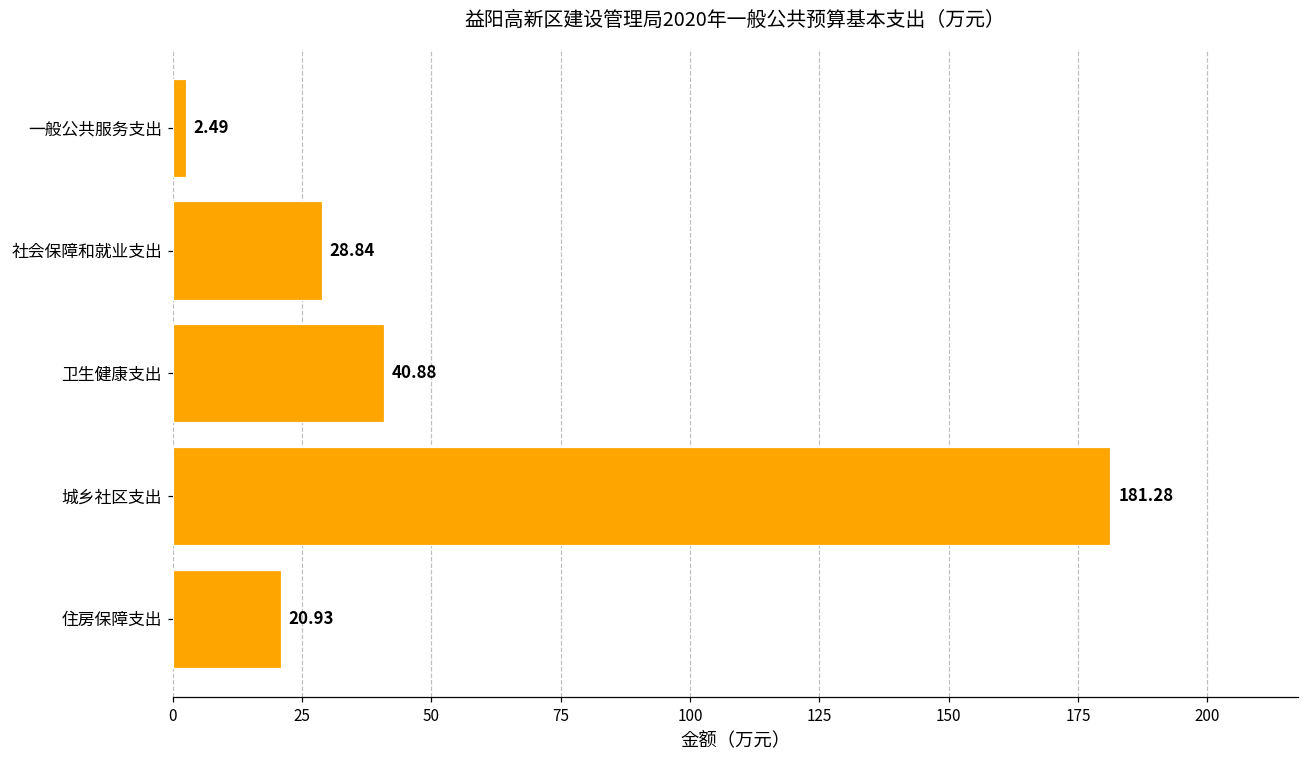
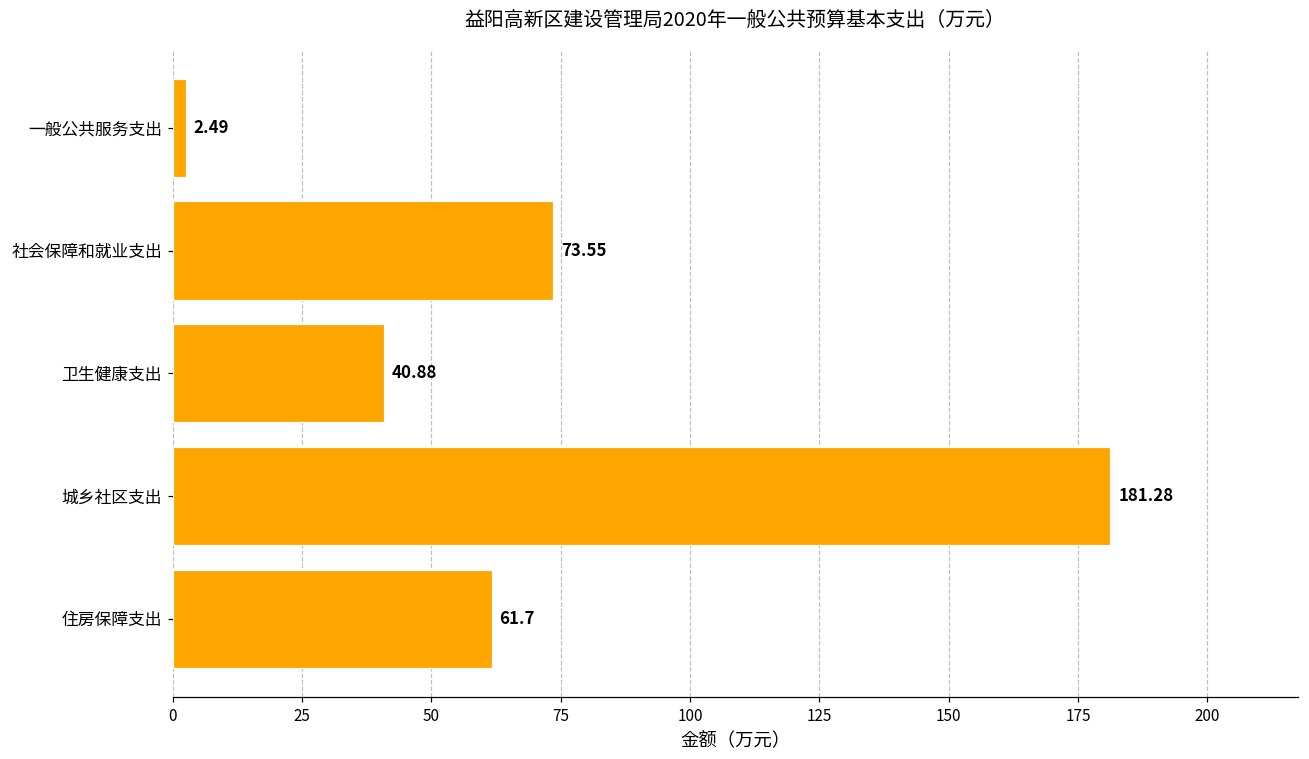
社会保障和就业支出: 28.84 -> 73.55
住房保障支出: 20.93 -> 61.7
